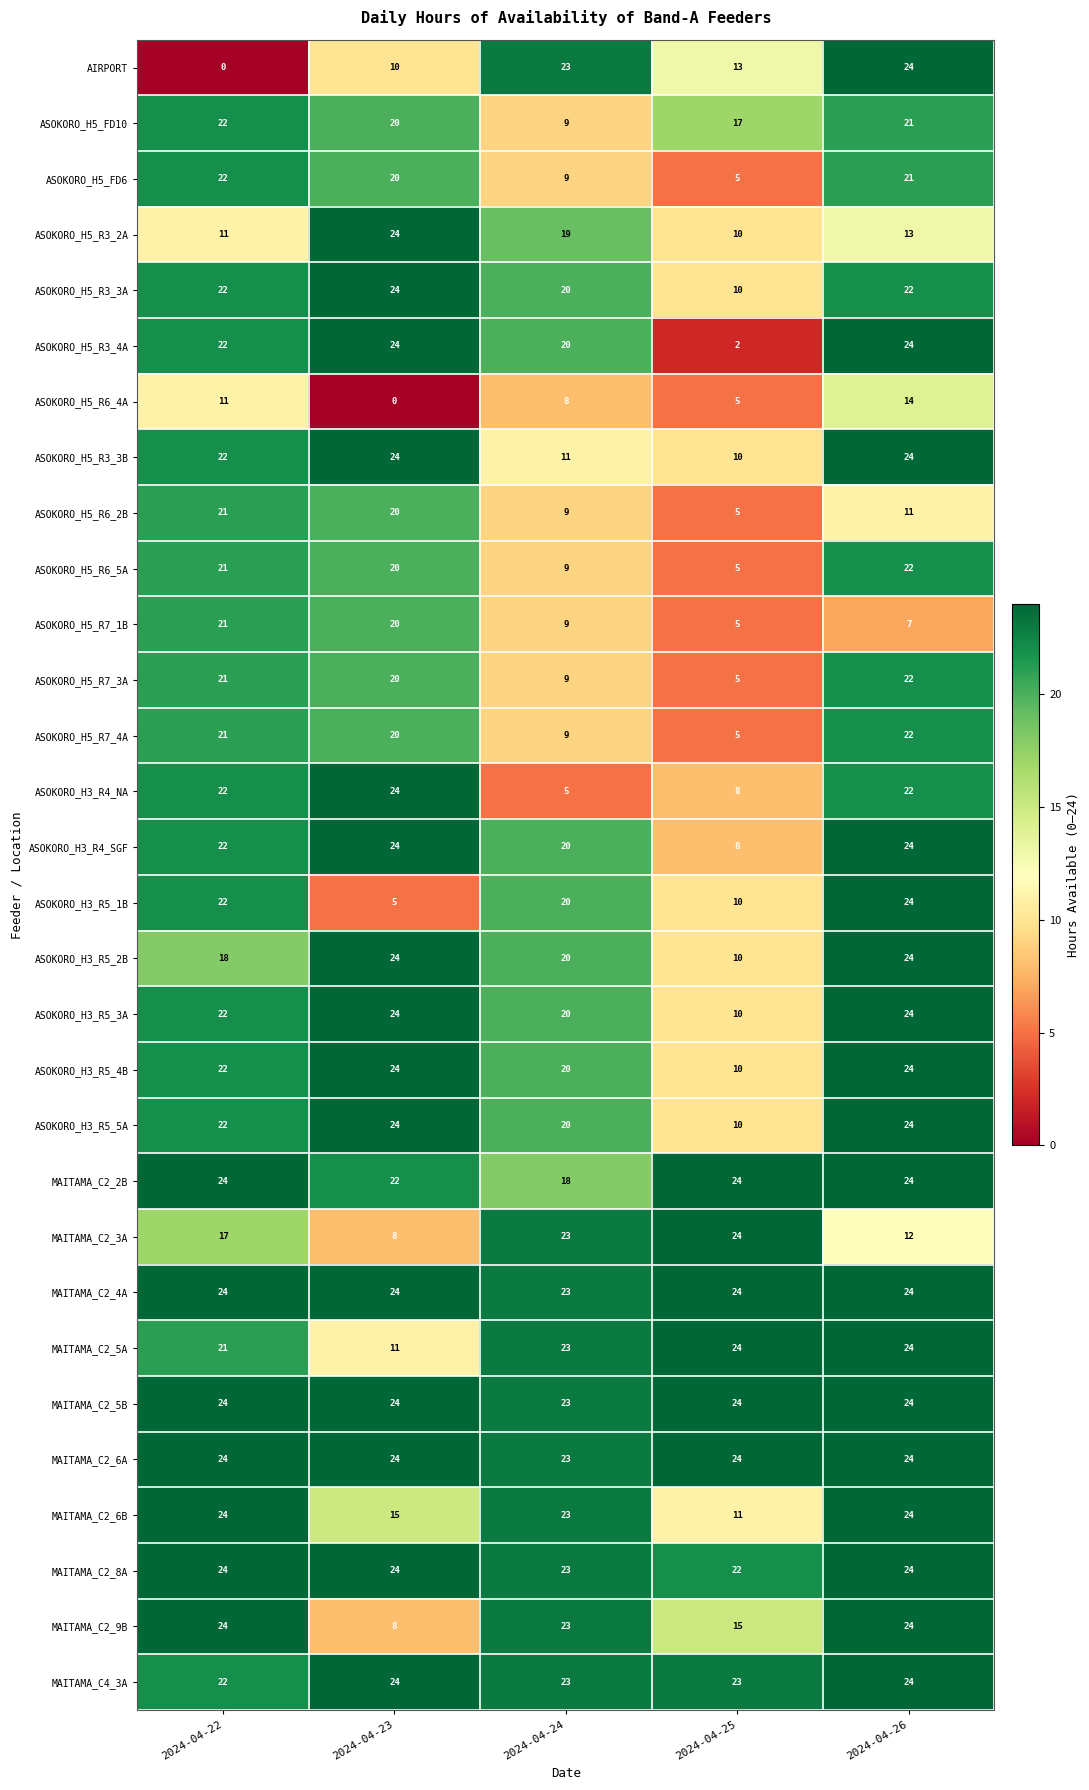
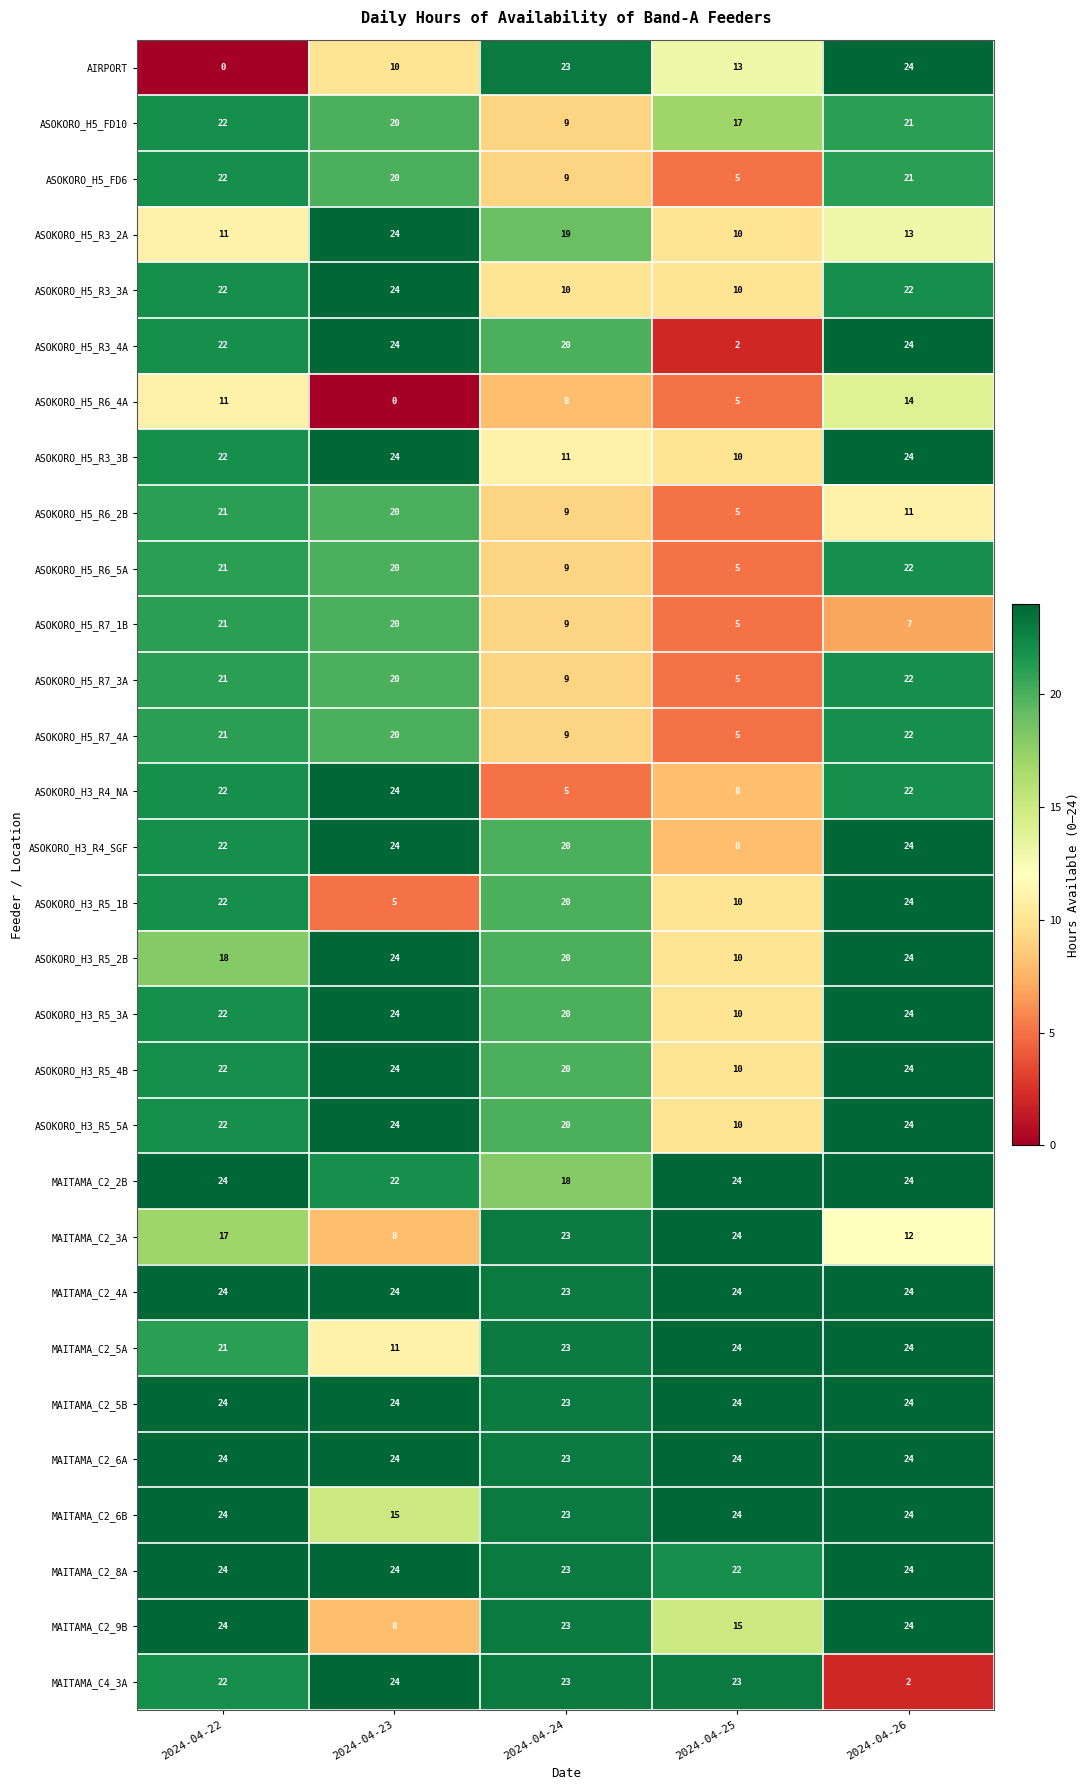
ASOKORO_H5_R3_3A, 2024-04-24: 20 -> 10
MAITAMA_C2_6B, 2024-04-25: 11 -> 24
MAITAMA_C4_3A, 2024-04-26: 24 -> 2
